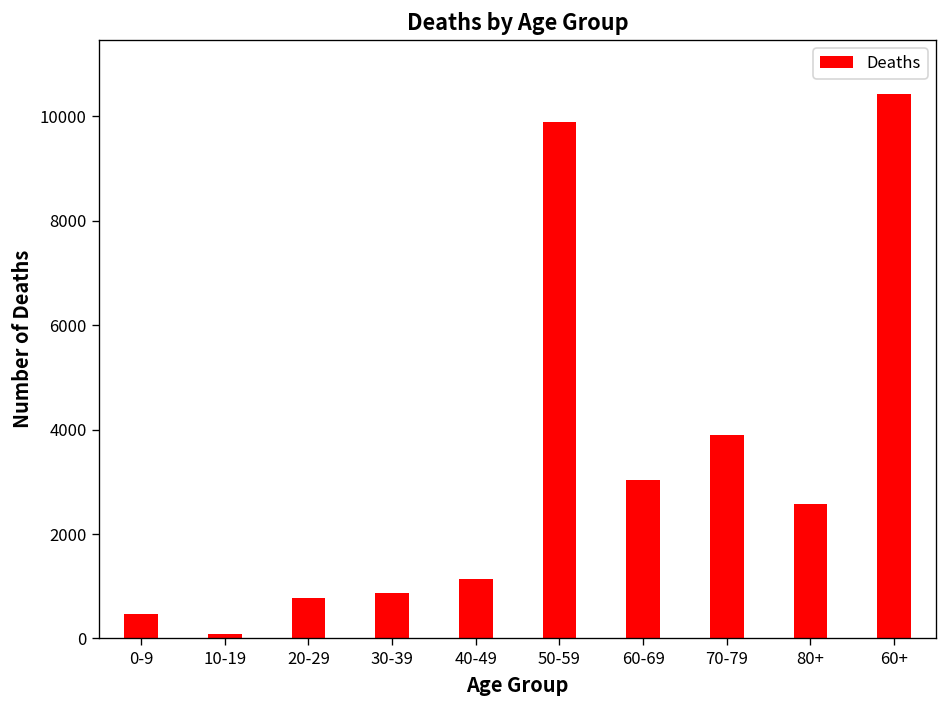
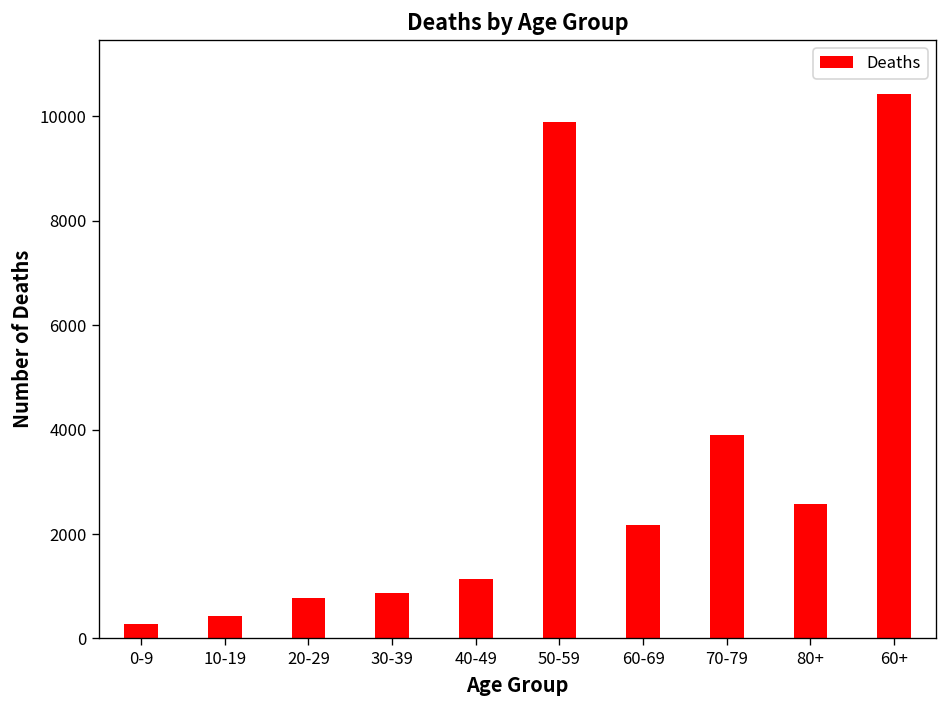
0-9: 500 -> 300
10-19: 100 -> 400
60-69: 3000 -> 2200
